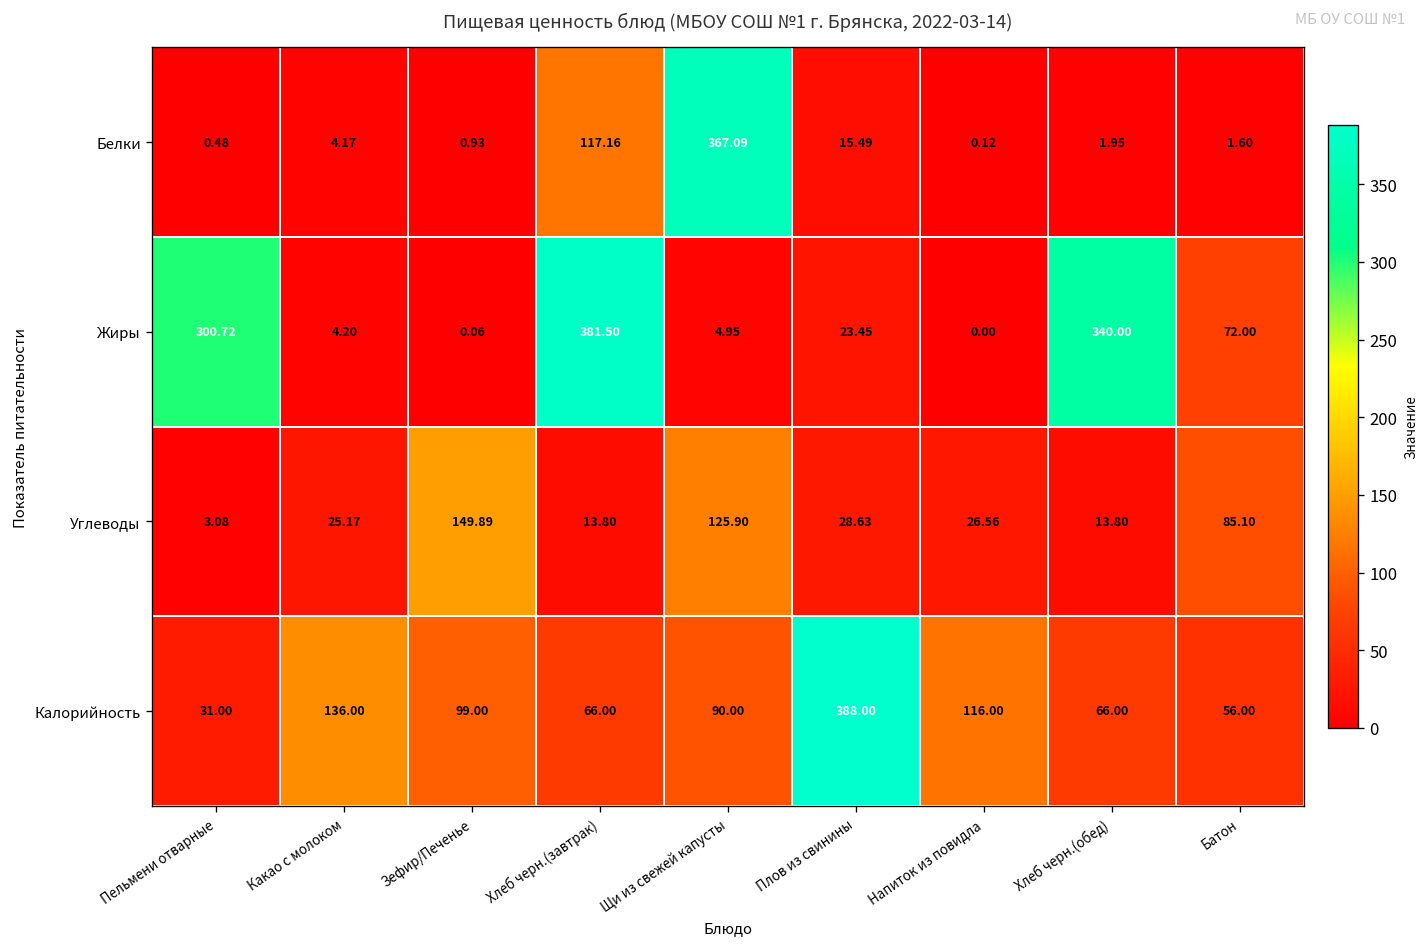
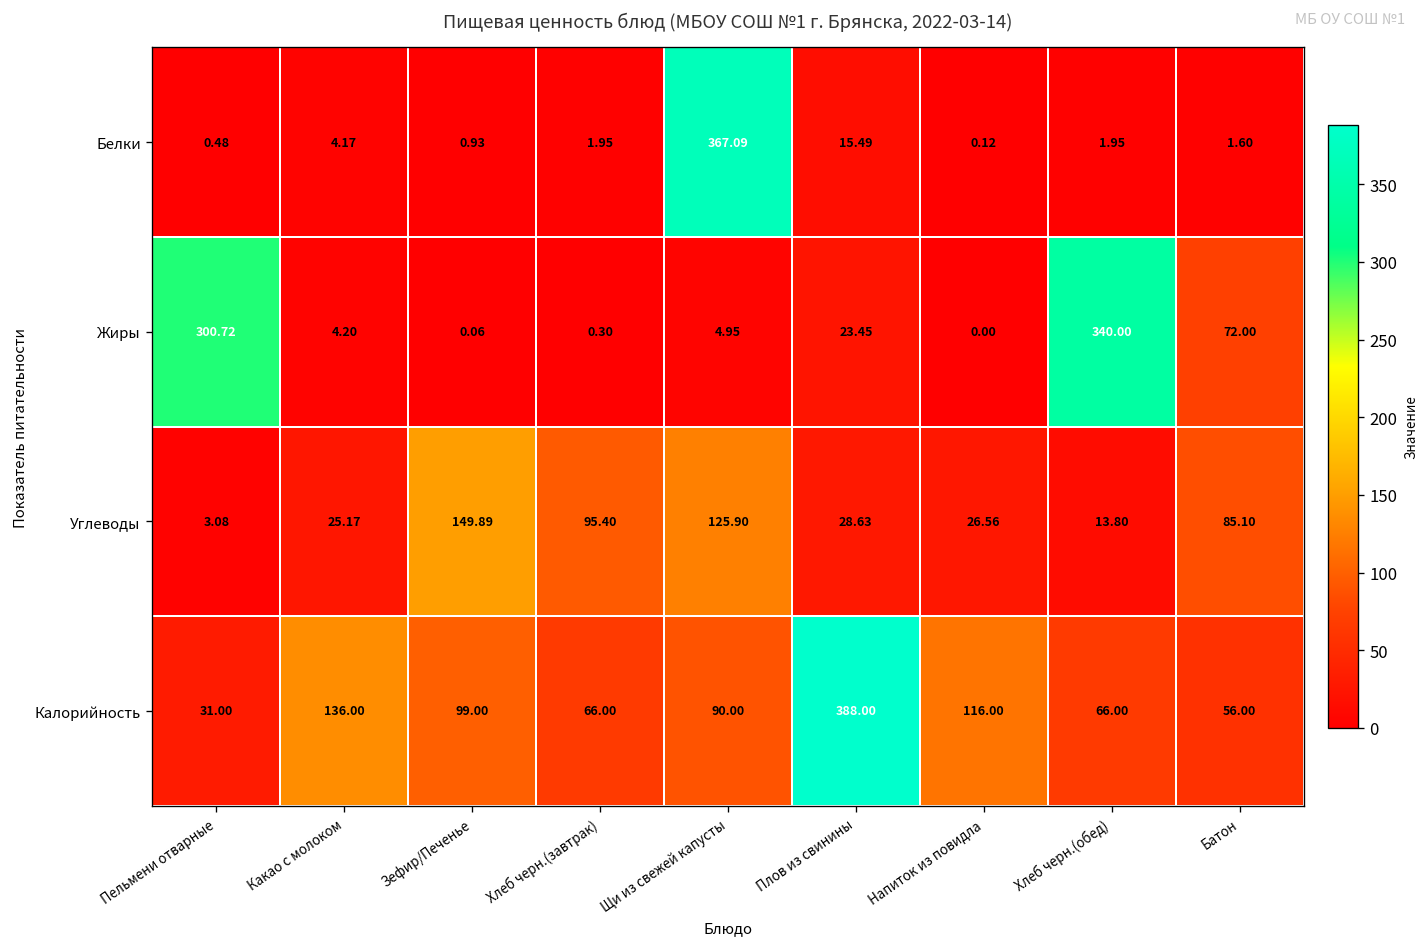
Белки, Хлеб черн.(завтрак): 117.16 -> 1.95
Жиры, Хлеб черн.(завтрак): 381.50 -> 0.30
Углеводы, Хлеб черн.(завтрак): 13.80 -> 95.40
